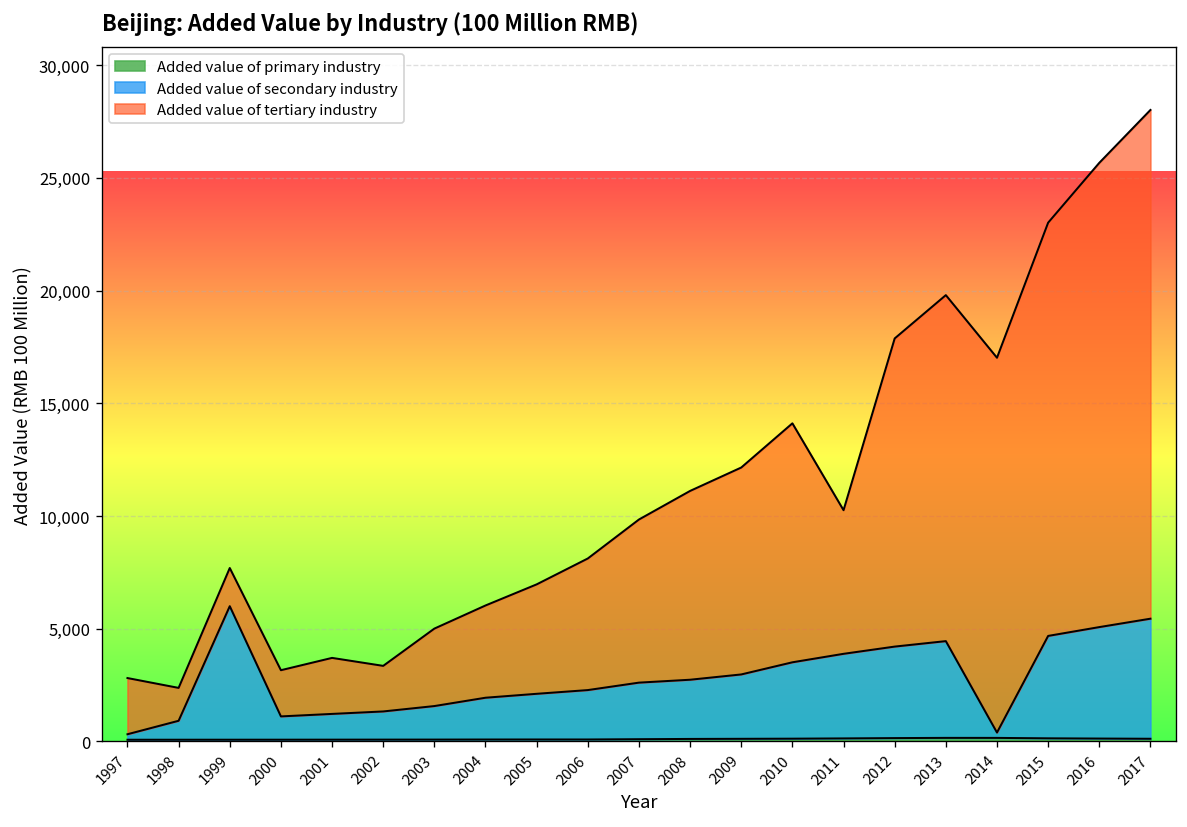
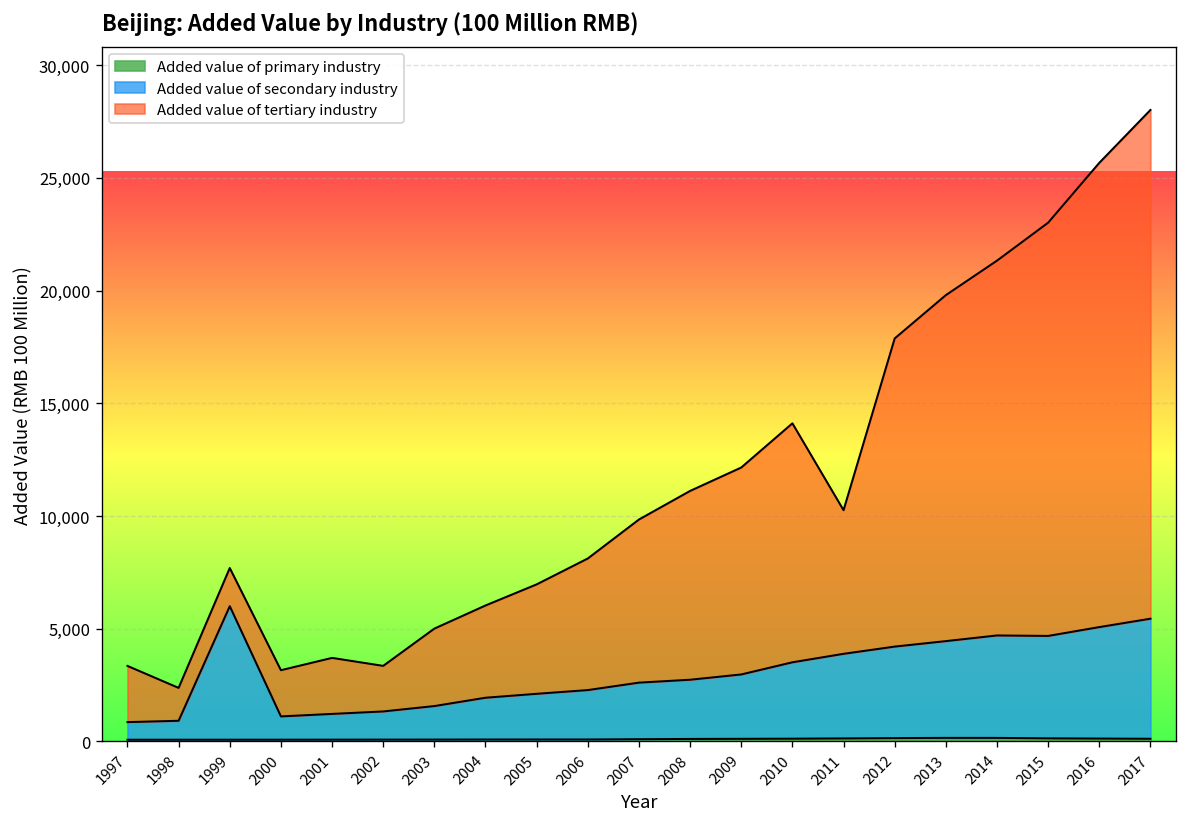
Added value of secondary industry, 1997: 200 -> 800
Added value of secondary industry, 2014: 200 -> 4,500
